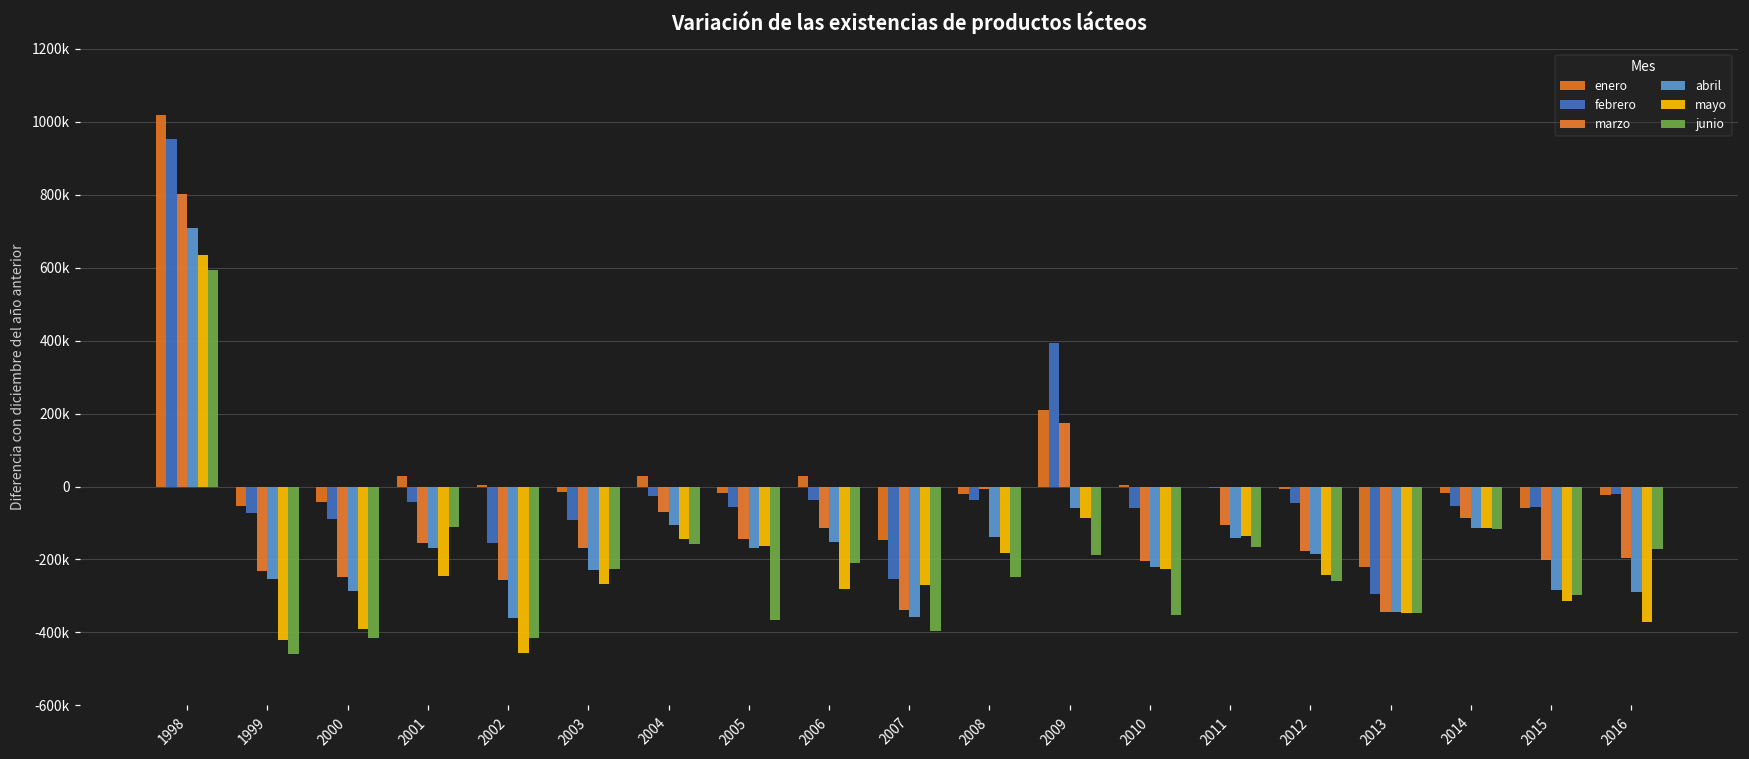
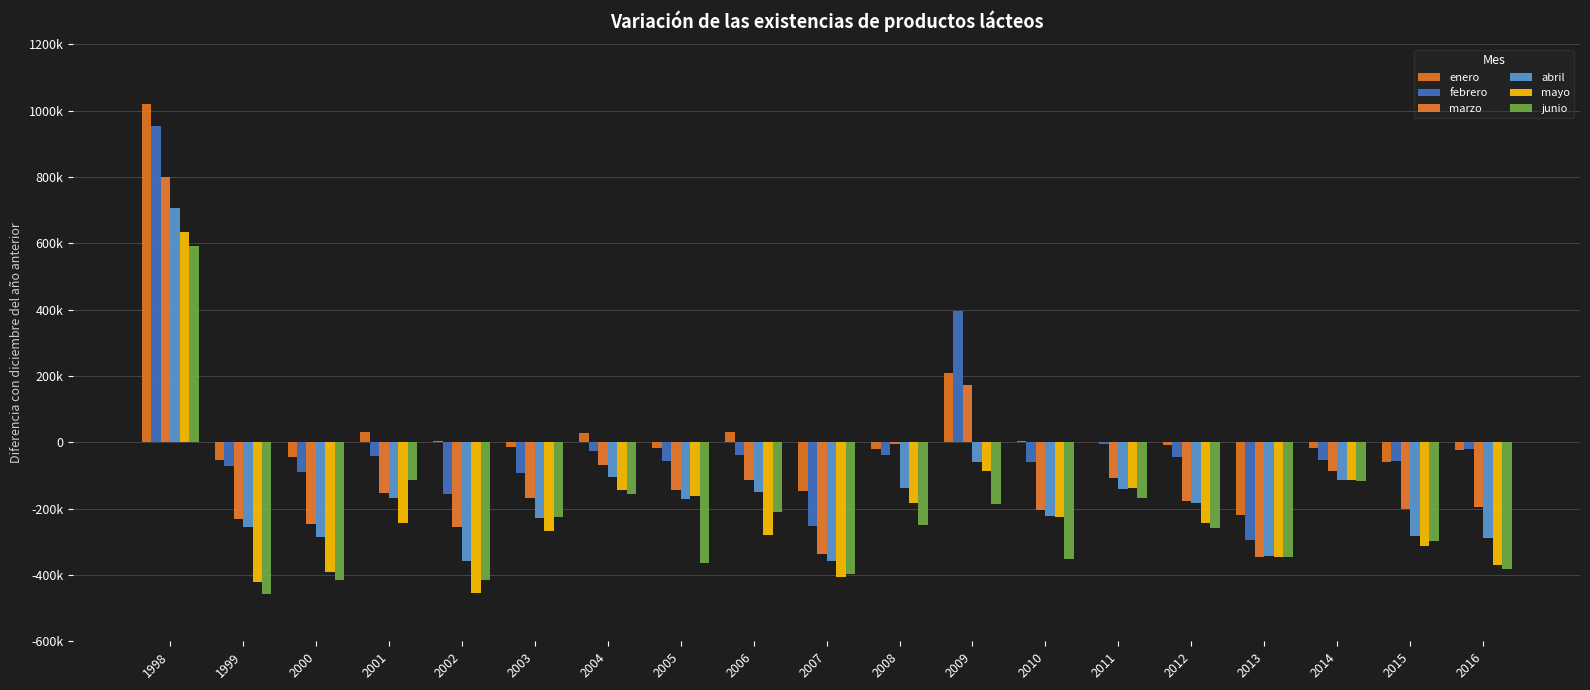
mayo, 2007: -270000 -> -410000
junio, 2016: -170000 -> -380000
